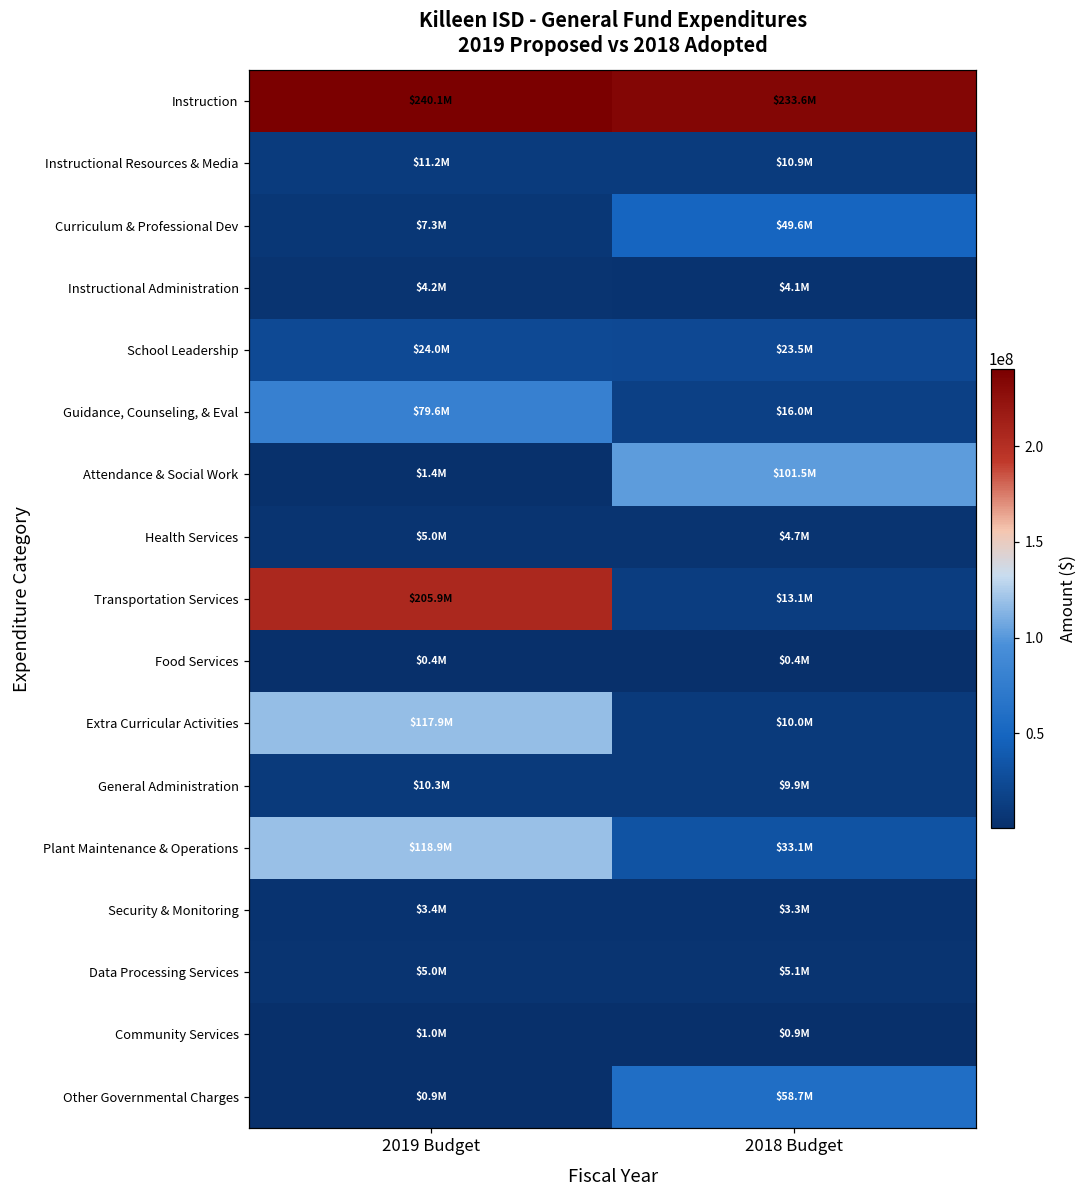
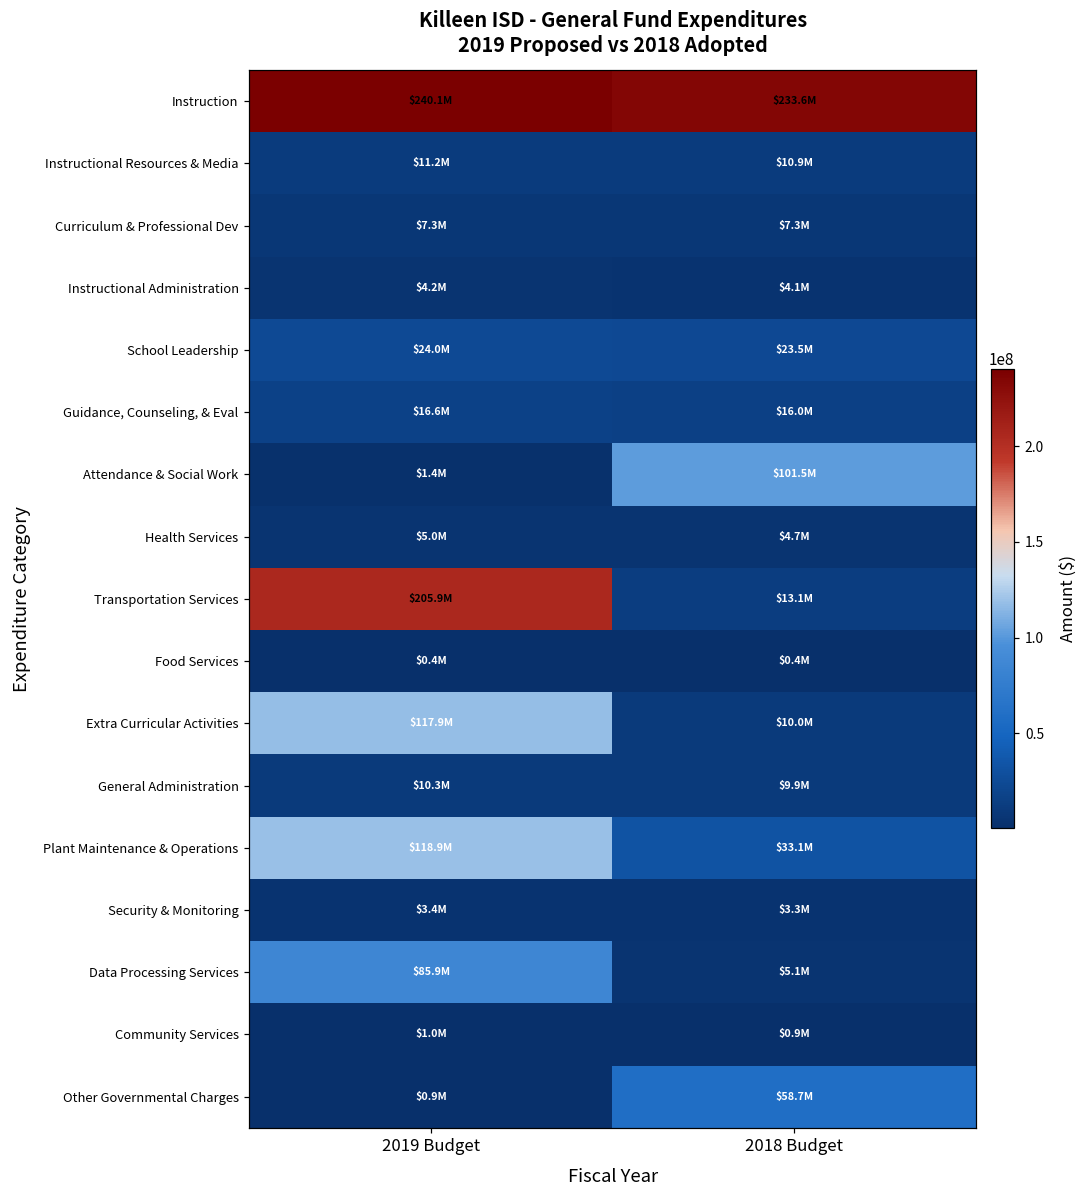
Curriculum & Professional Dev, 2018 Budget: $49.6M -> $7.3M
Guidance, Counseling, & Eval, 2019 Budget: $79.6M -> $16.6M
Data Processing Services, 2019 Budget: $5.0M -> $85.9M
